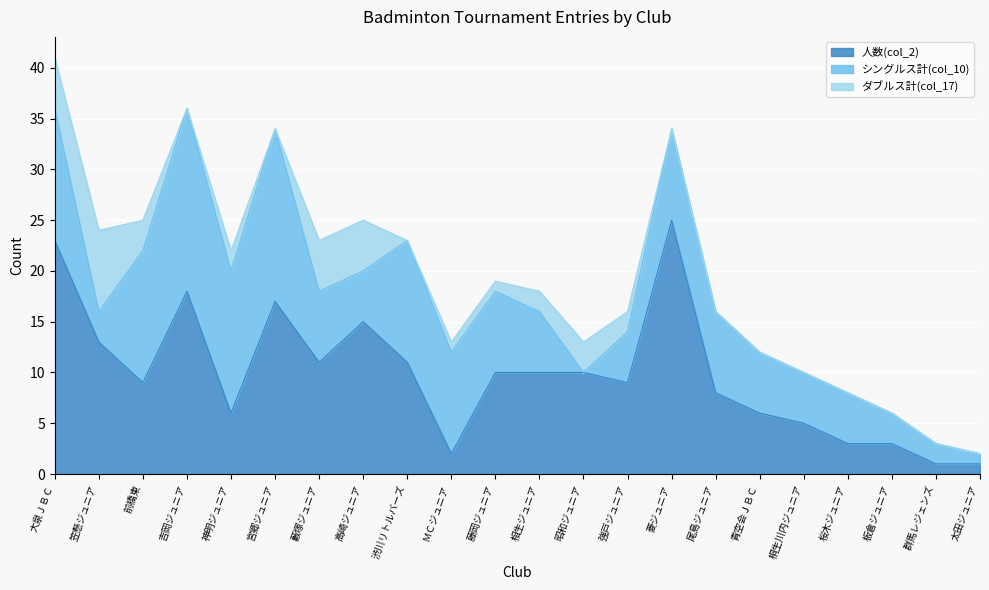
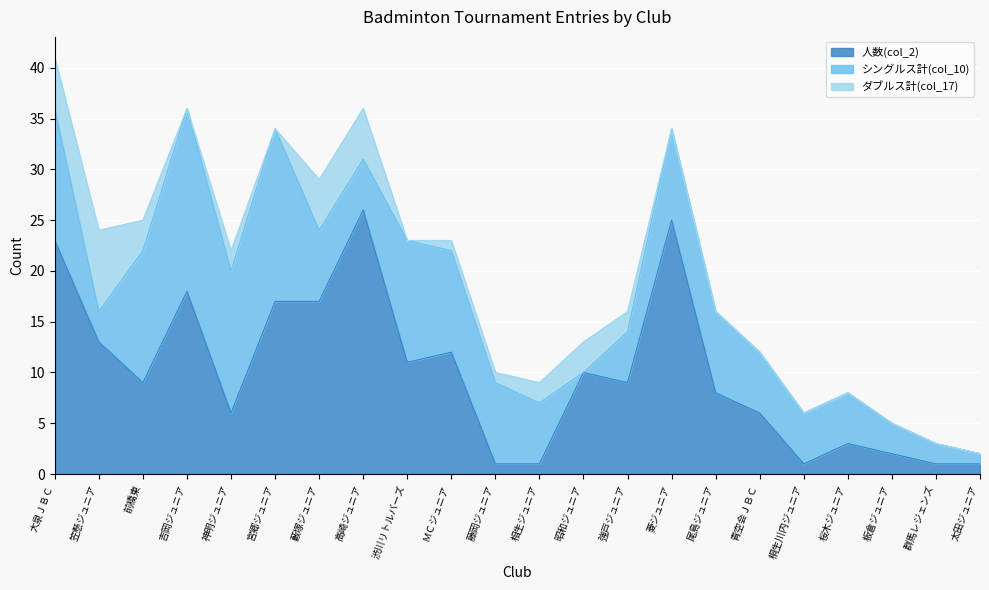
人数(col_2), 藪塚ジュニア: 11 -> 17
人数(col_2), 高崎ジュニア: 15 -> 26
人数(col_2), ＭＣジュニア: 2 -> 12
人数(col_2), 藤岡ジュニア: 10 -> 1
人数(col_2), 相生ジュニア: 10 -> 1
人数(col_2), 桐生川内ジュニア: 5 -> 1
人数(col_2), 板倉ジュニア: 3 -> 2
